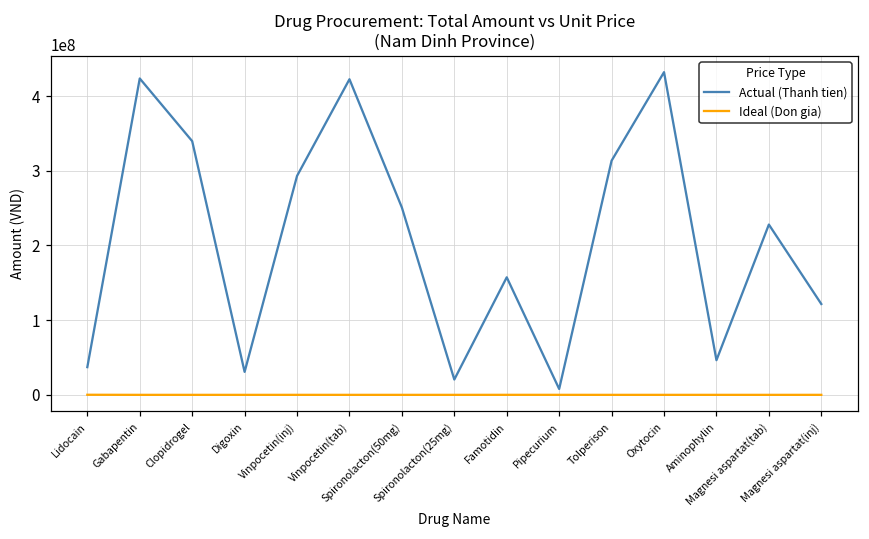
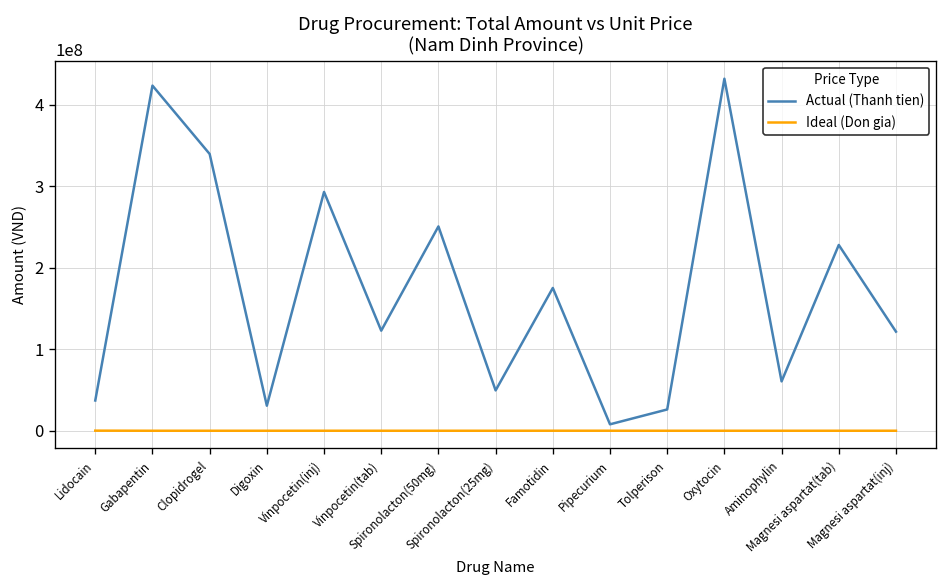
Actual (Thanh tien), Vinpocetin(tab): 420000000 -> 120000000
Actual (Thanh tien), Spironolacton(25mg): 20000000 -> 50000000
Actual (Thanh tien), Famotidin: 160000000 -> 180000000
Actual (Thanh tien), Tolperison: 310000000 -> 30000000
Actual (Thanh tien), Aminophylin: 50000000 -> 60000000
